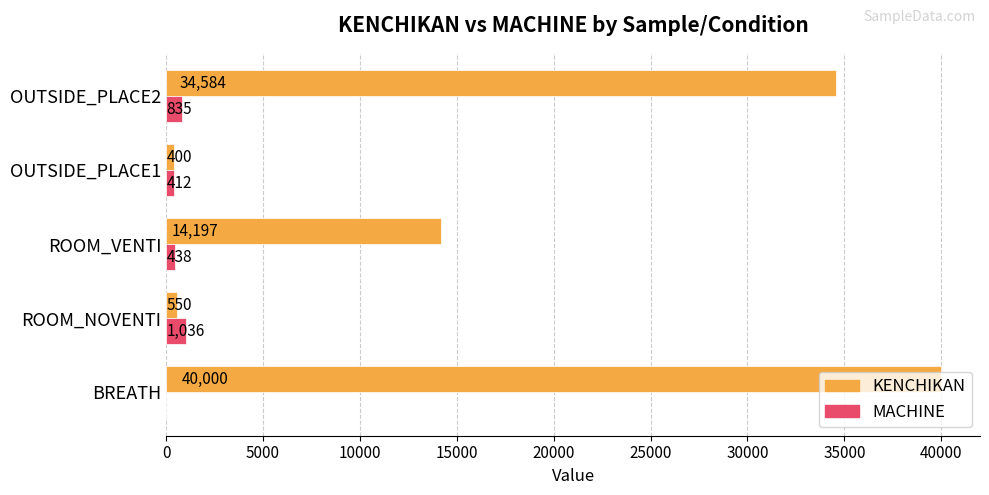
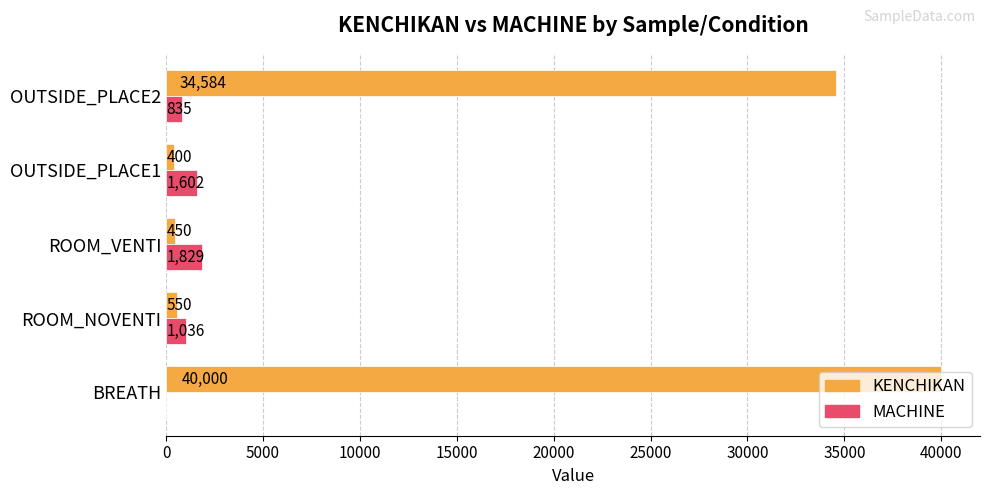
MACHINE, OUTSIDE_PLACE1: 412 -> 1,602
KENCHIKAN, ROOM_VENTI: 14,197 -> 450
MACHINE, ROOM_VENTI: 438 -> 1,829
